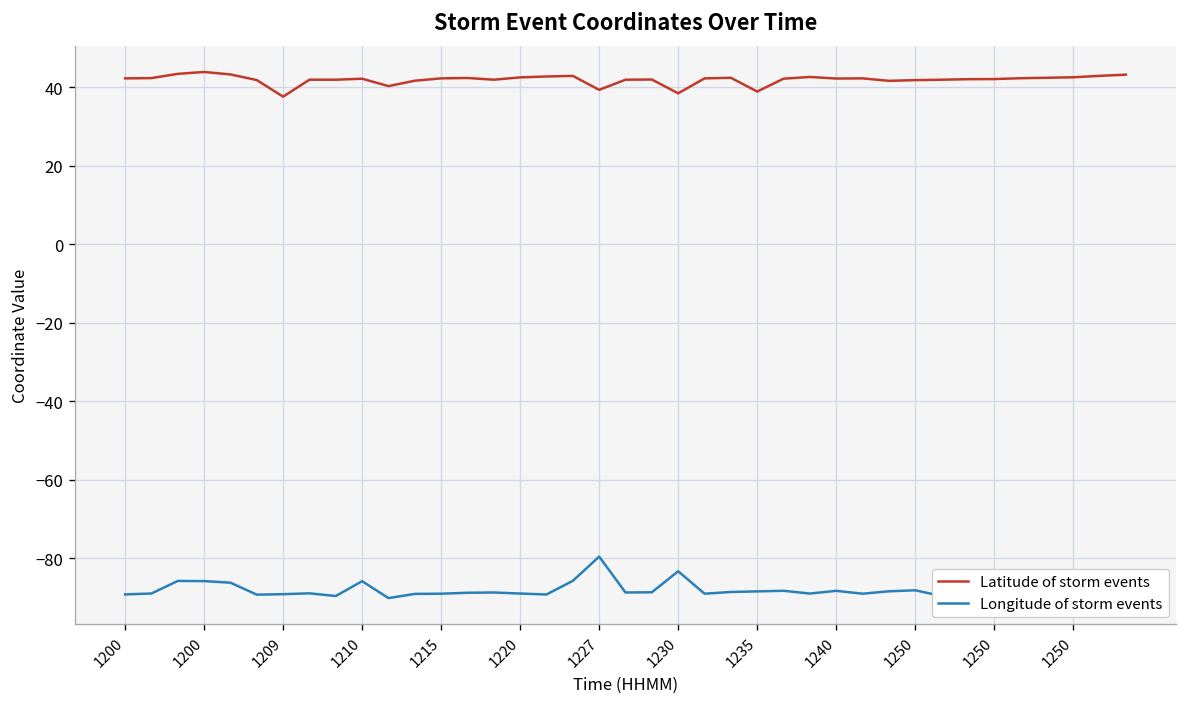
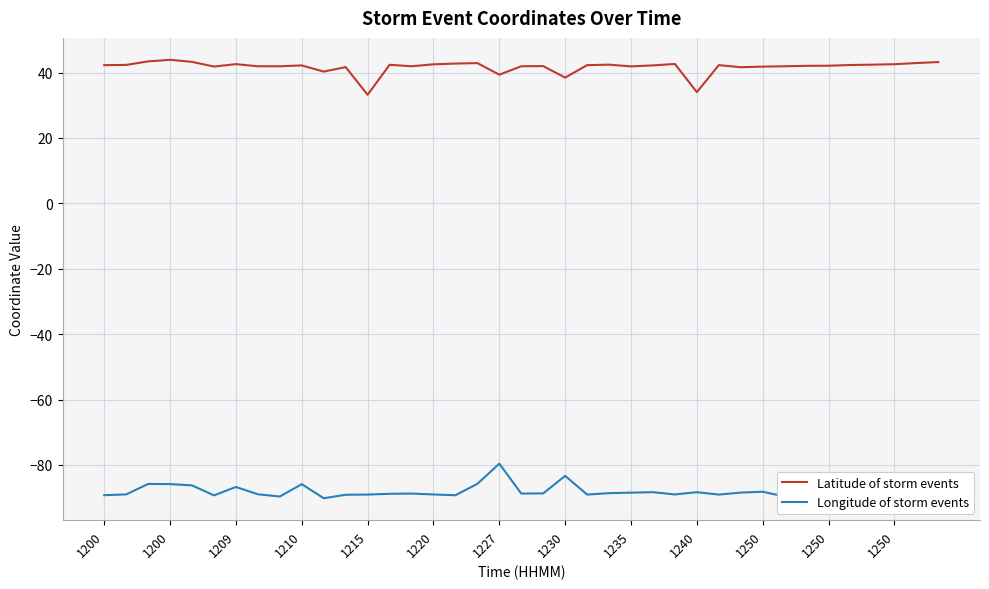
Latitude of storm events, 1209: 38 -> 43
Longitude of storm events, 1209: -89 -> -87
Latitude of storm events, 1215: 42 -> 33
Latitude of storm events, 1235: 39 -> 42
Latitude of storm events, 1240: 42 -> 34
